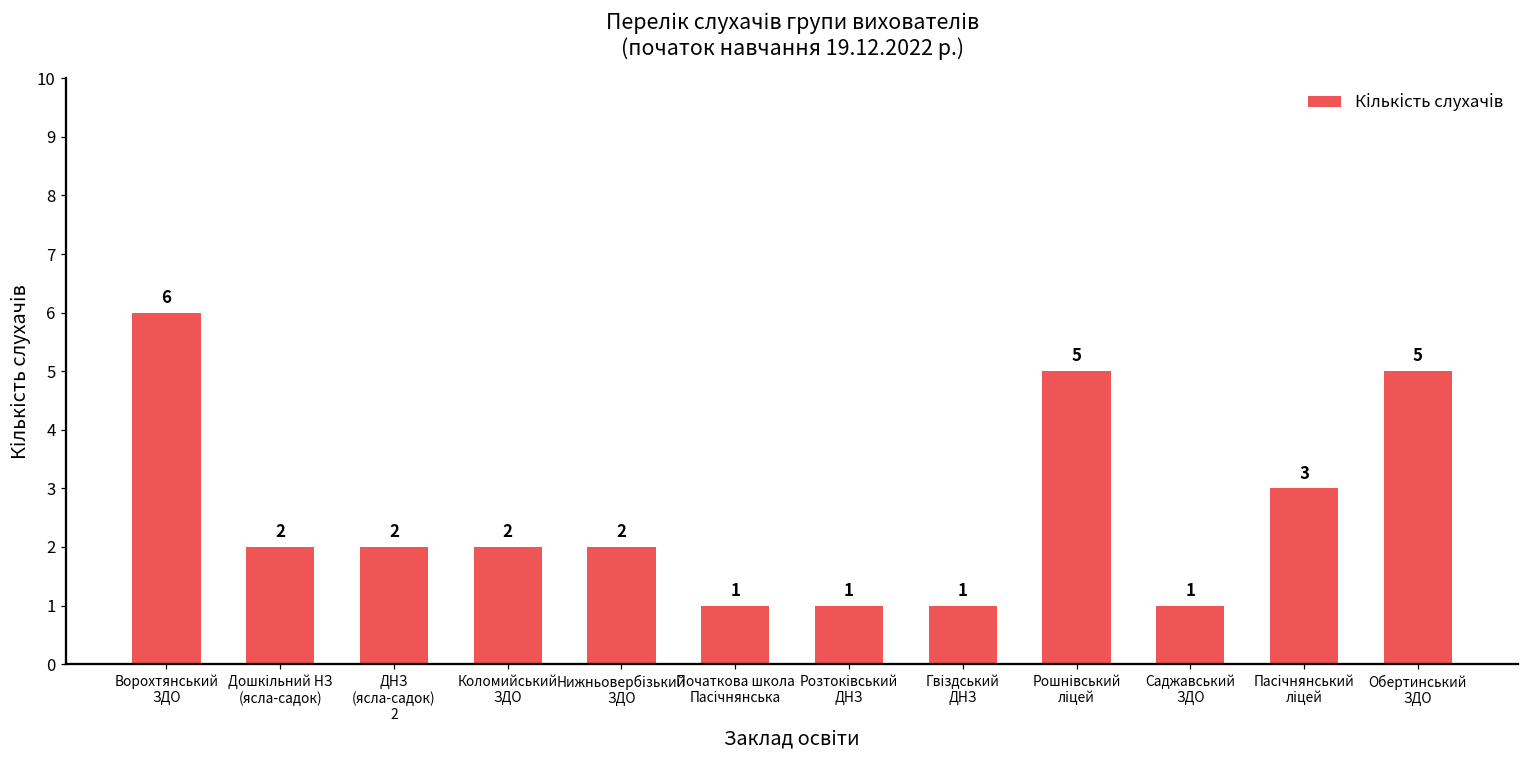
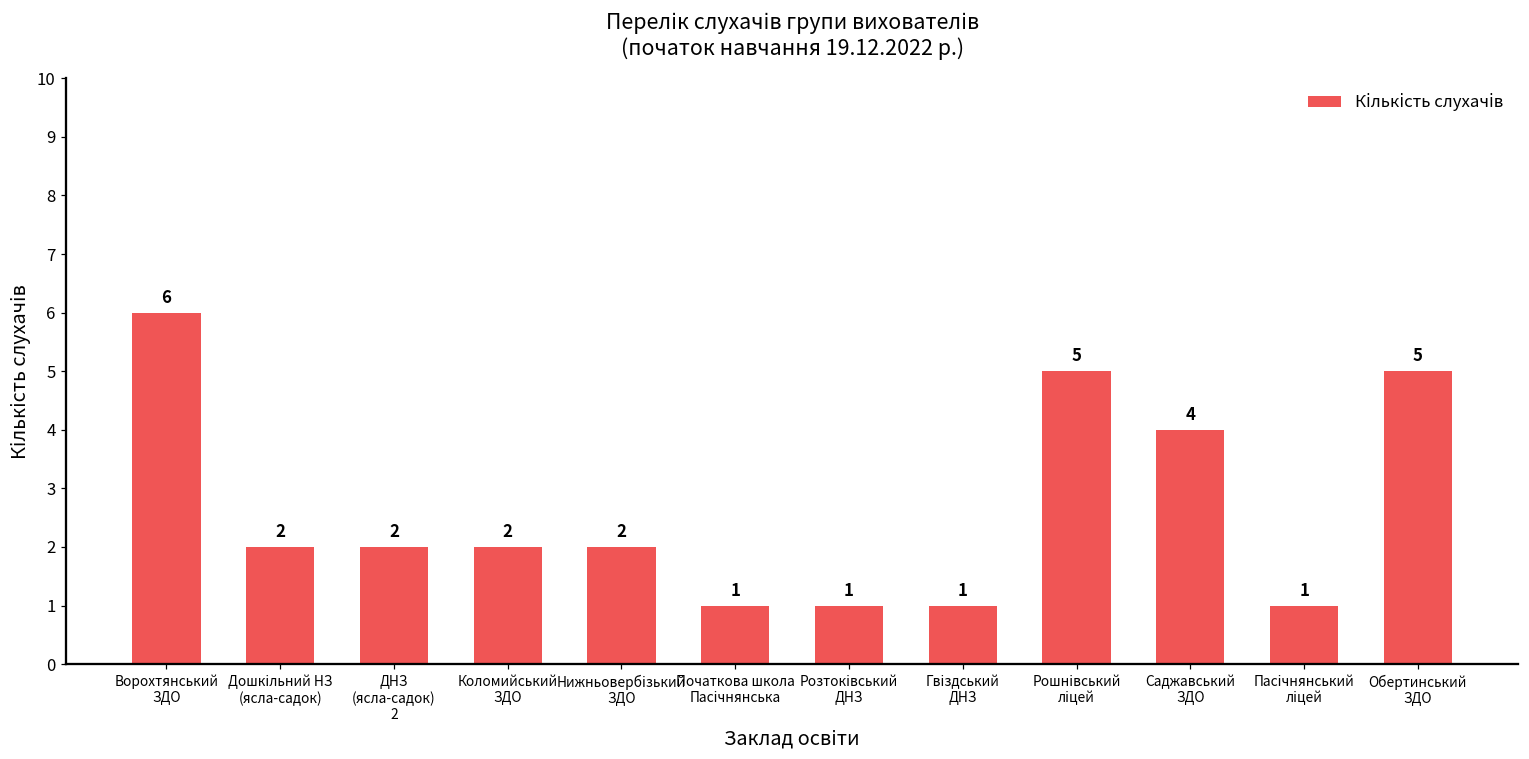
Саджавський ЗДО: 1 -> 4
Пасічнянський ліцей: 3 -> 1
